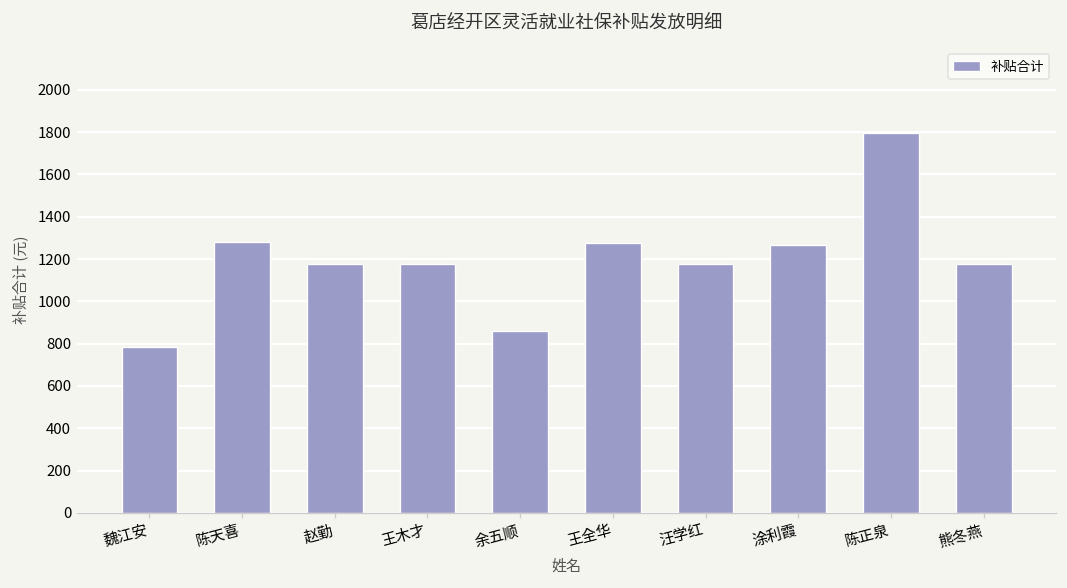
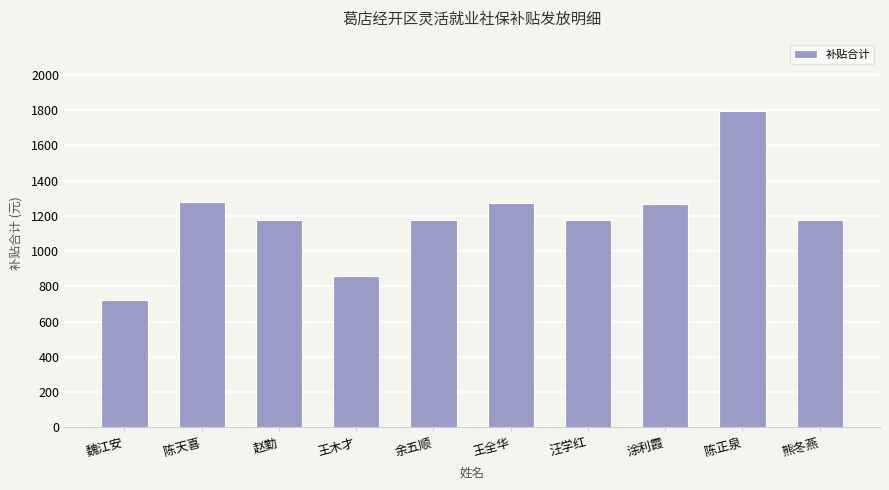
魏江安: 780 -> 720
王木才: 1180 -> 860
余五顺: 860 -> 1180
